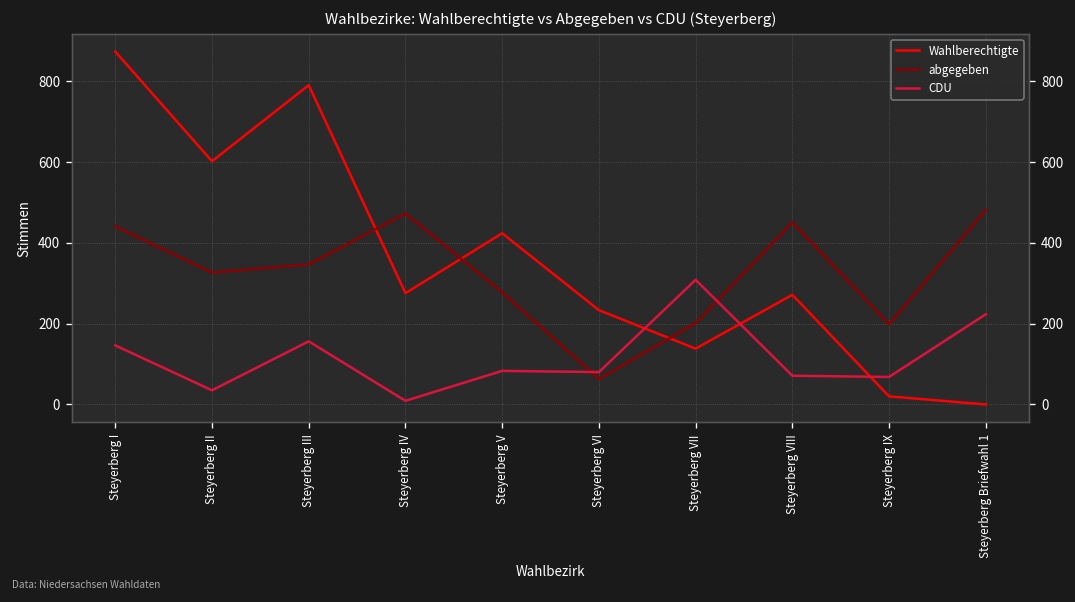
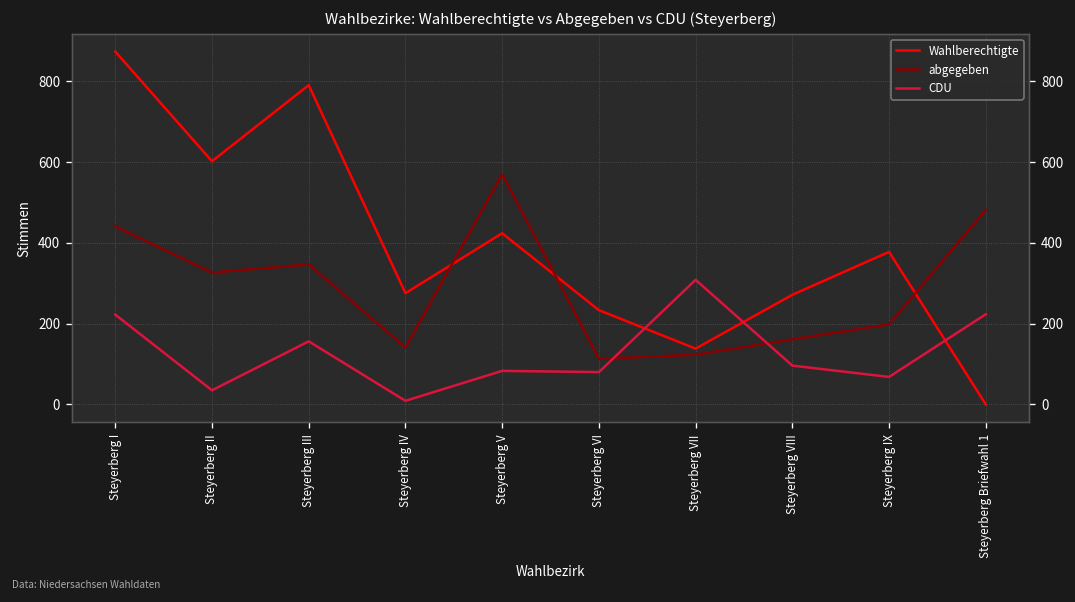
CDU, Steyerberg I: 150 -> 220
abgegeben, Steyerberg IV: 470 -> 140
abgegeben, Steyerberg V: 280 -> 570
abgegeben, Steyerberg VI: 60 -> 110
abgegeben, Steyerberg VII: 200 -> 120
abgegeben, Steyerberg VIII: 450 -> 160
CDU, Steyerberg VIII: 70 -> 100
Wahlberechtigte, Steyerberg IX: 20 -> 380
